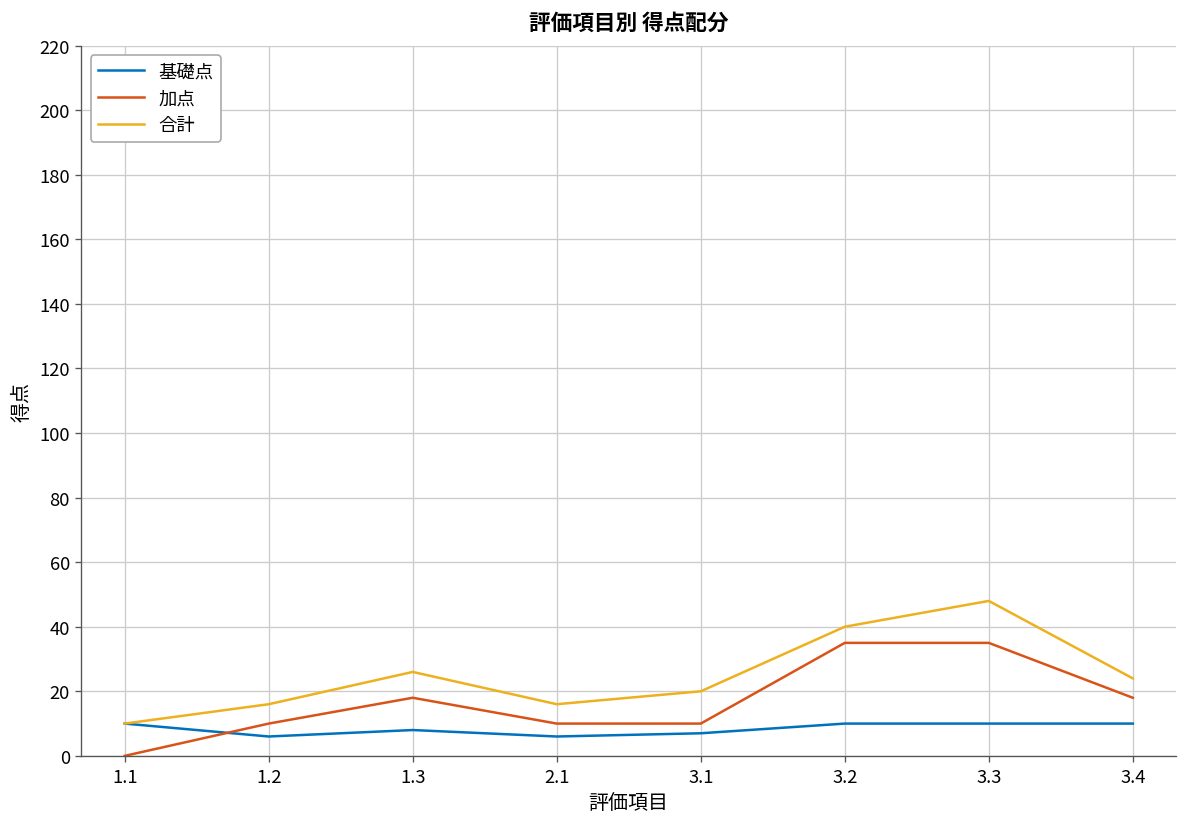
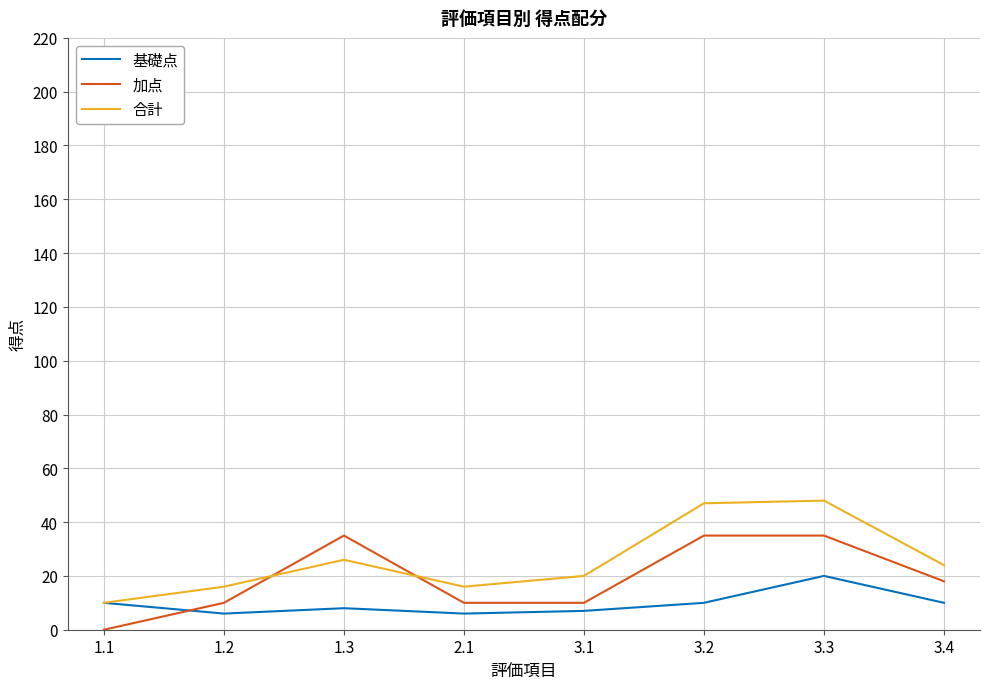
加点, 1.3: 18 -> 35
合計, 3.2: 40 -> 47
基礎点, 3.3: 10 -> 20
